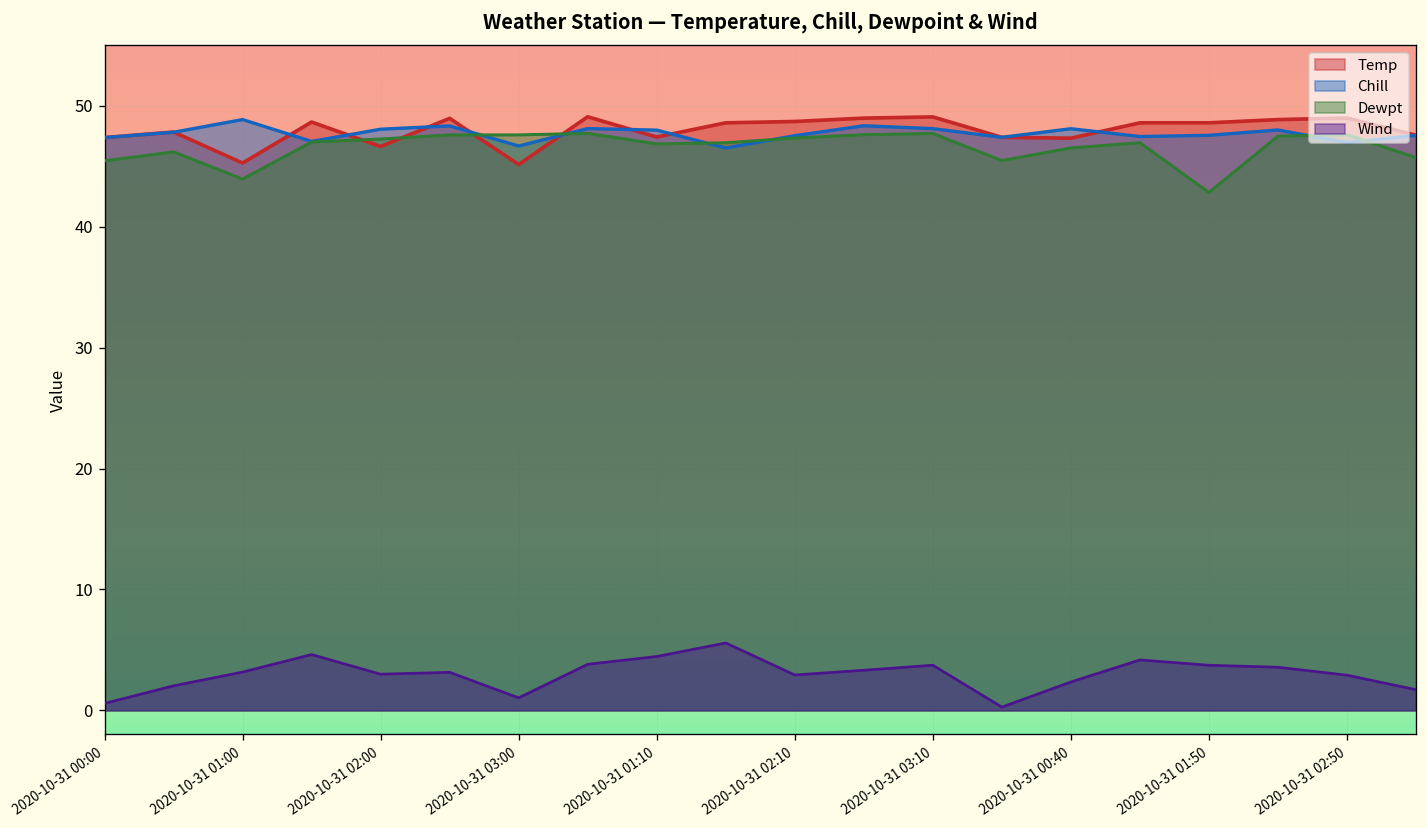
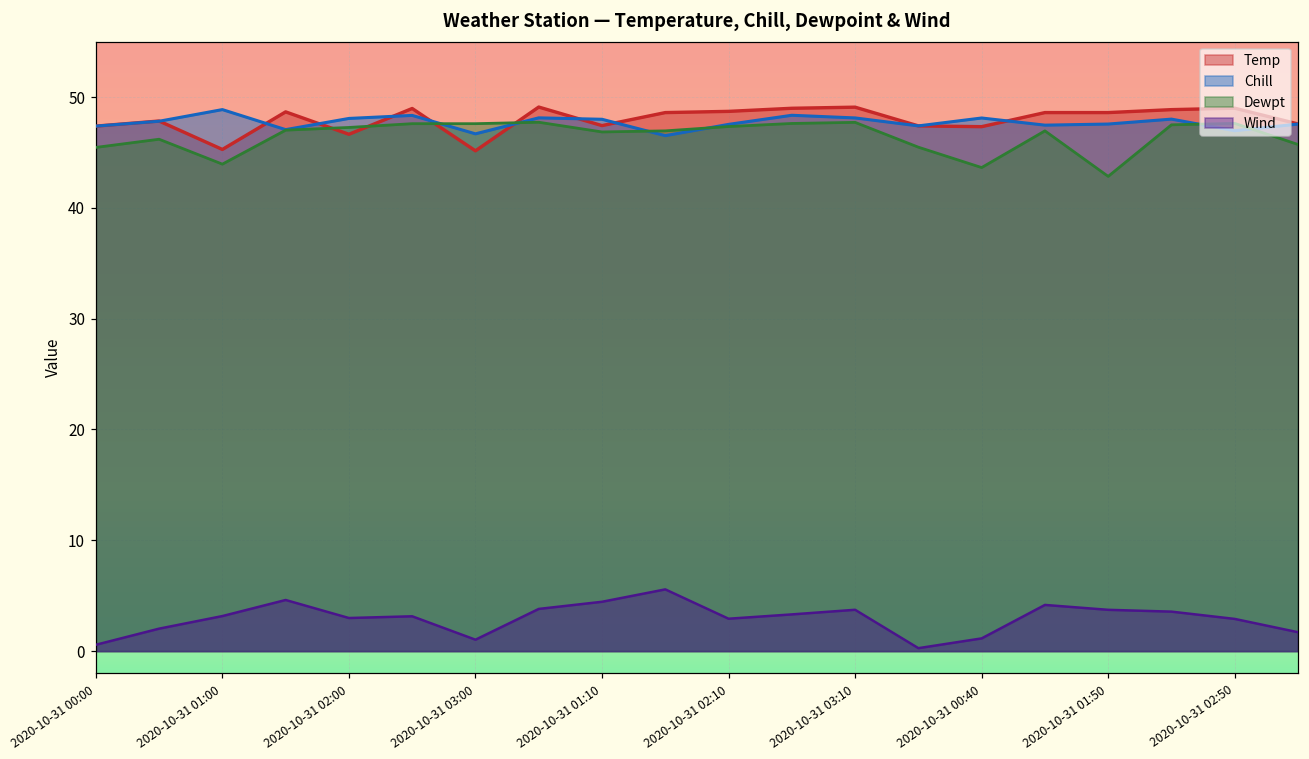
Dewpt, 2020-10-31 00:40: 46.5 -> 43.6
Wind, 2020-10-31 00:40: 2.3 -> 1.1
